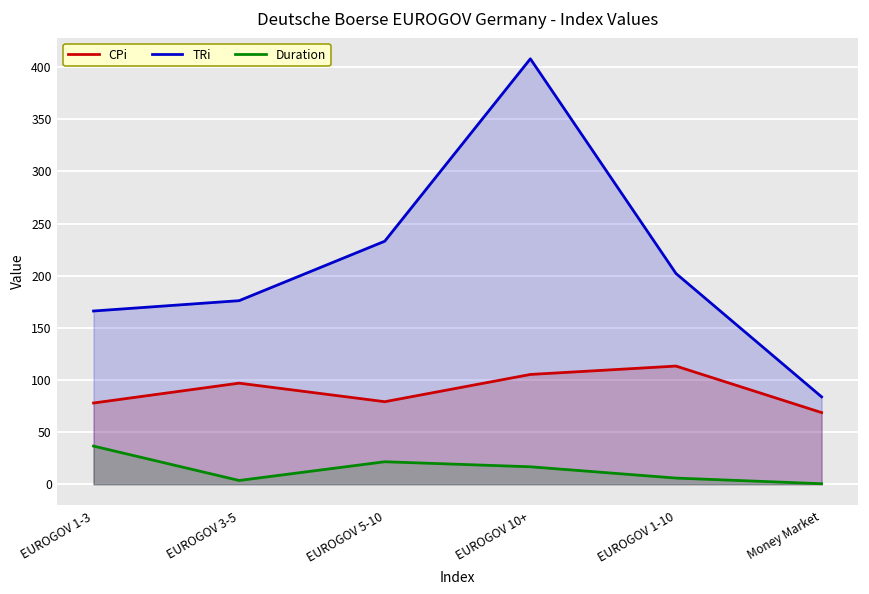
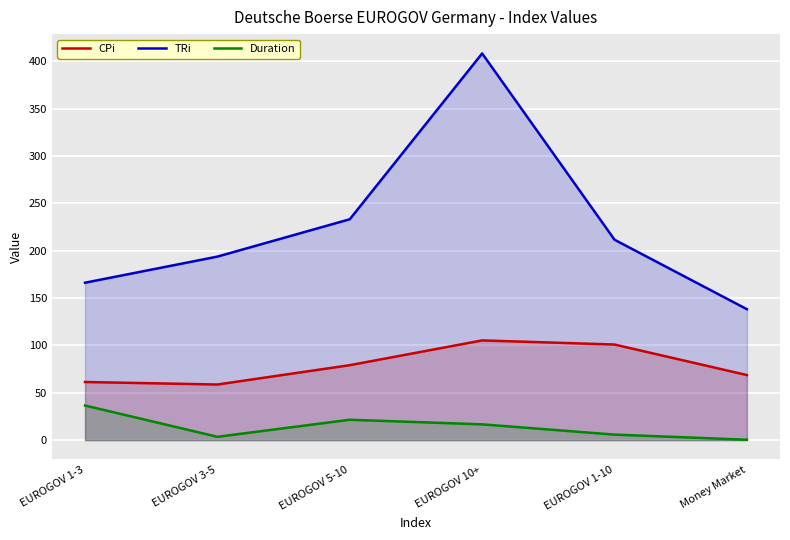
CPi, EUROGOV 1-3: 80 -> 60
CPi, EUROGOV 3-5: 100 -> 60
TRi, EUROGOV 3-5: 180 -> 190
CPi, EUROGOV 1-10: 110 -> 100
TRi, EUROGOV 1-10: 200 -> 210
TRi, Money Market: 80 -> 140
